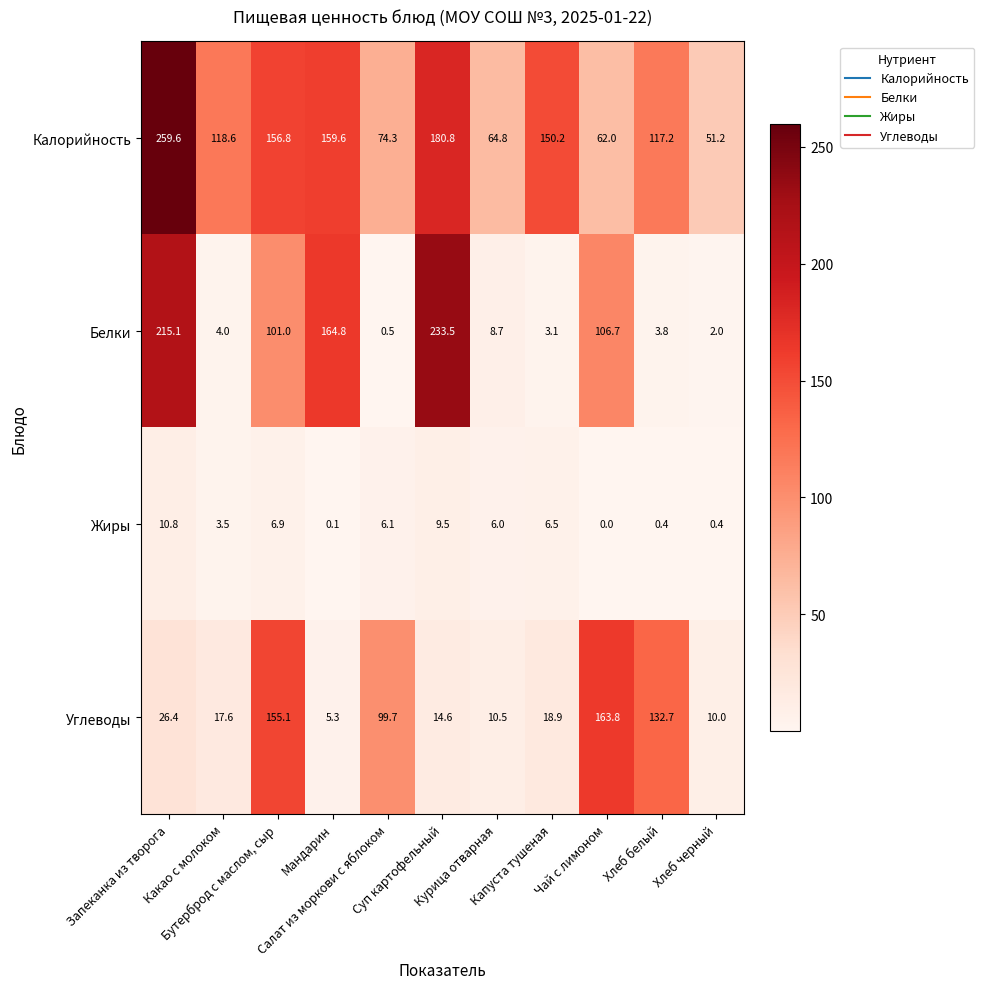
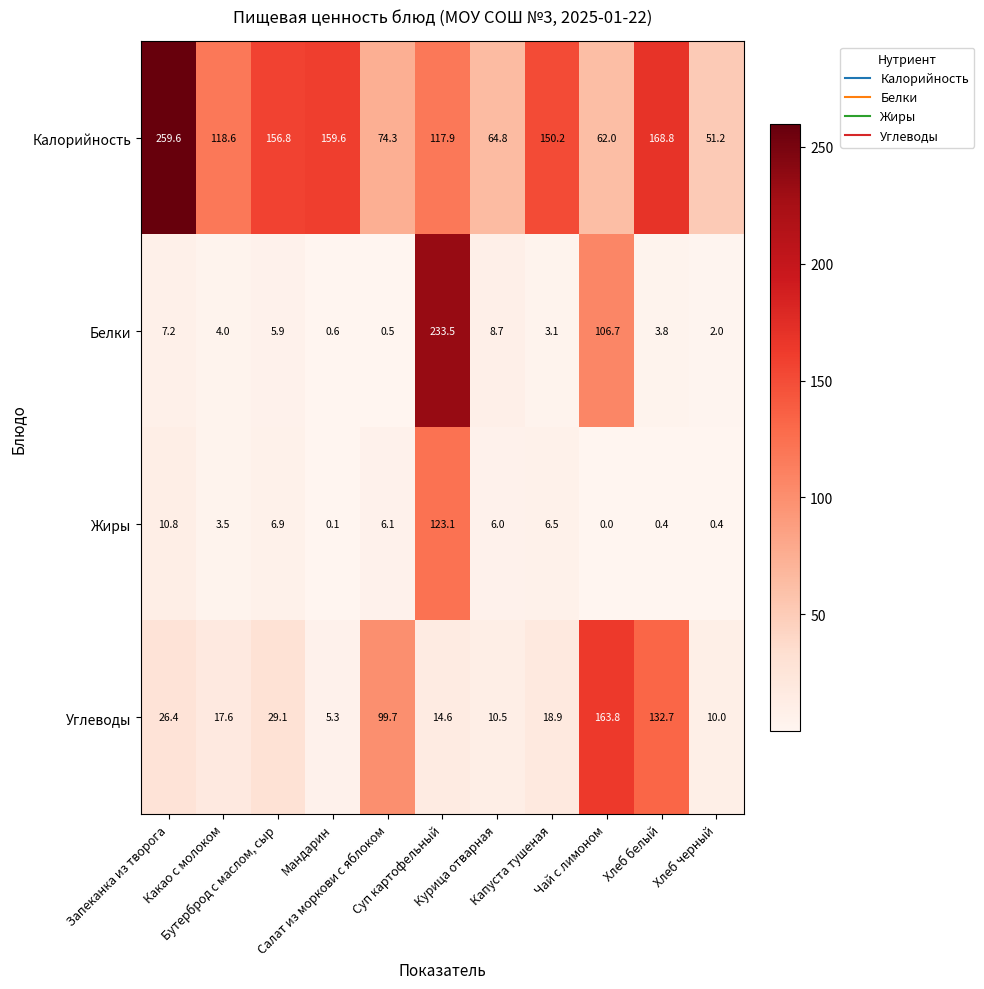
Калорийность, Суп картофельный: 180.8 -> 117.9
Калорийность, Хлеб белый: 117.2 -> 168.8
Белки, Запеканка из творога: 215.1 -> 7.2
Белки, Бутерброд с маслом, сыр: 101.0 -> 5.9
Белки, Мандарин: 164.8 -> 0.6
Жиры, Суп картофельный: 9.5 -> 123.1
Углеводы, Бутерброд с маслом, сыр: 155.1 -> 29.1
